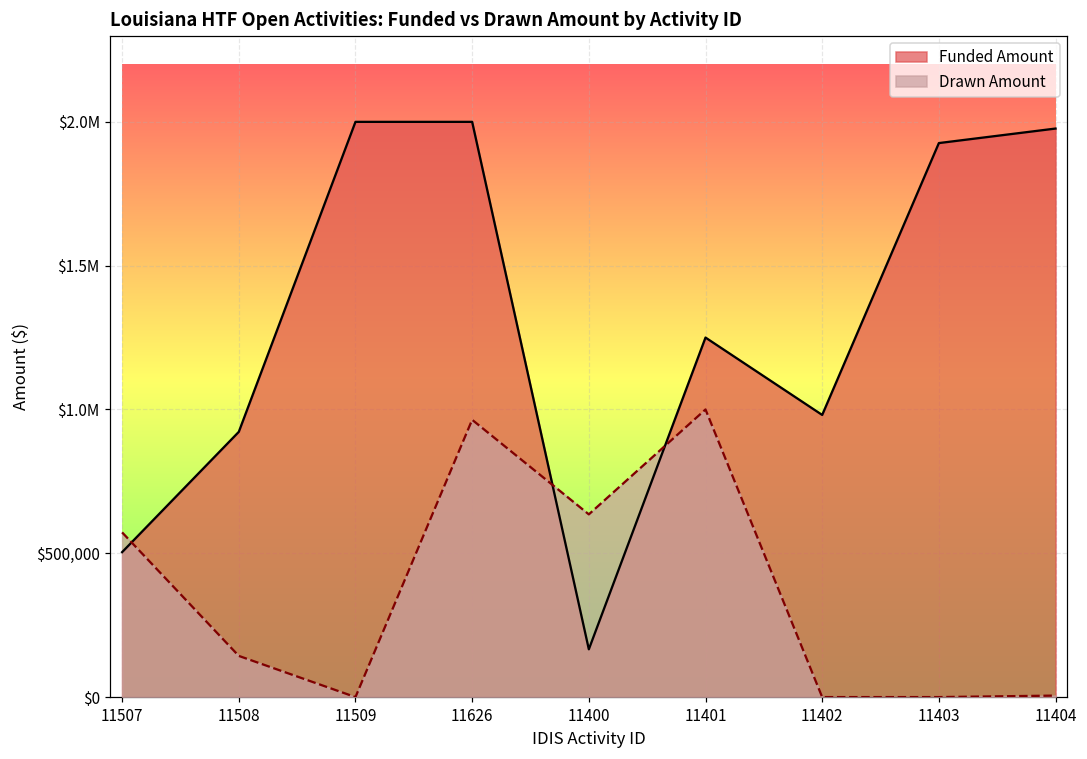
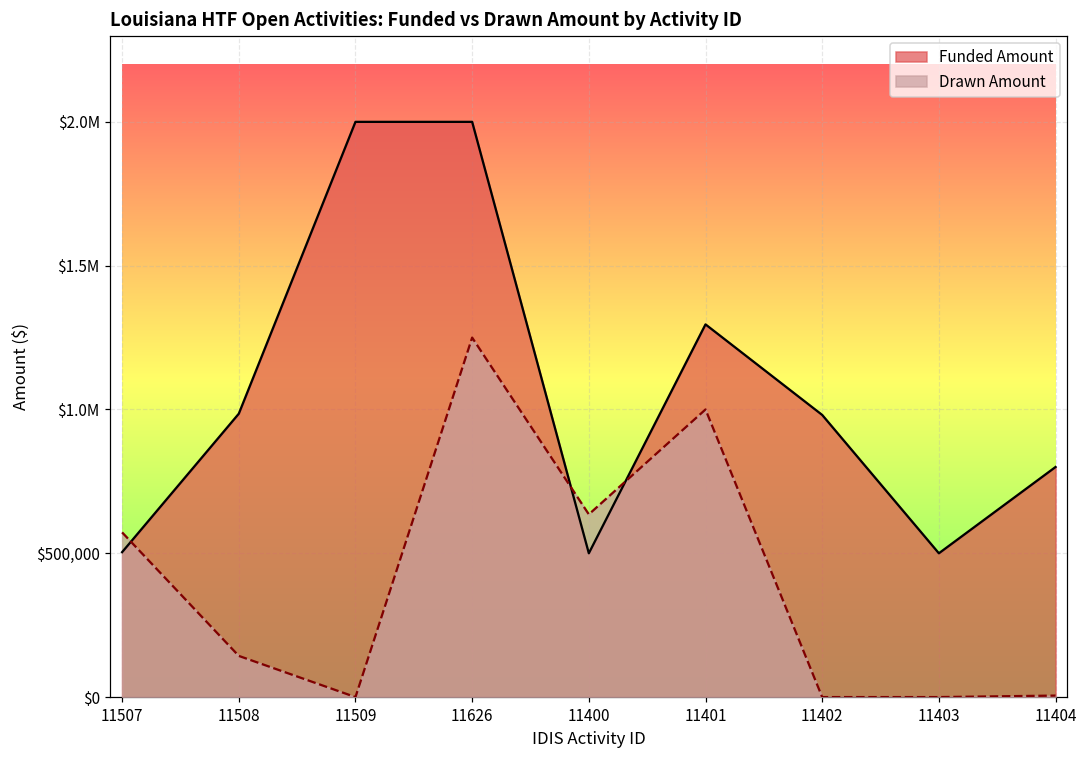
Funded Amount, 11508: $920,000 -> $990,000
Drawn Amount, 11626: $960,000 -> $1,250,000
Funded Amount, 11400: $170,000 -> $500,000
Funded Amount, 11401: $1,250,000 -> $1,300,000
Funded Amount, 11403: $1,930,000 -> $500,000
Funded Amount, 11404: $1,980,000 -> $800,000
